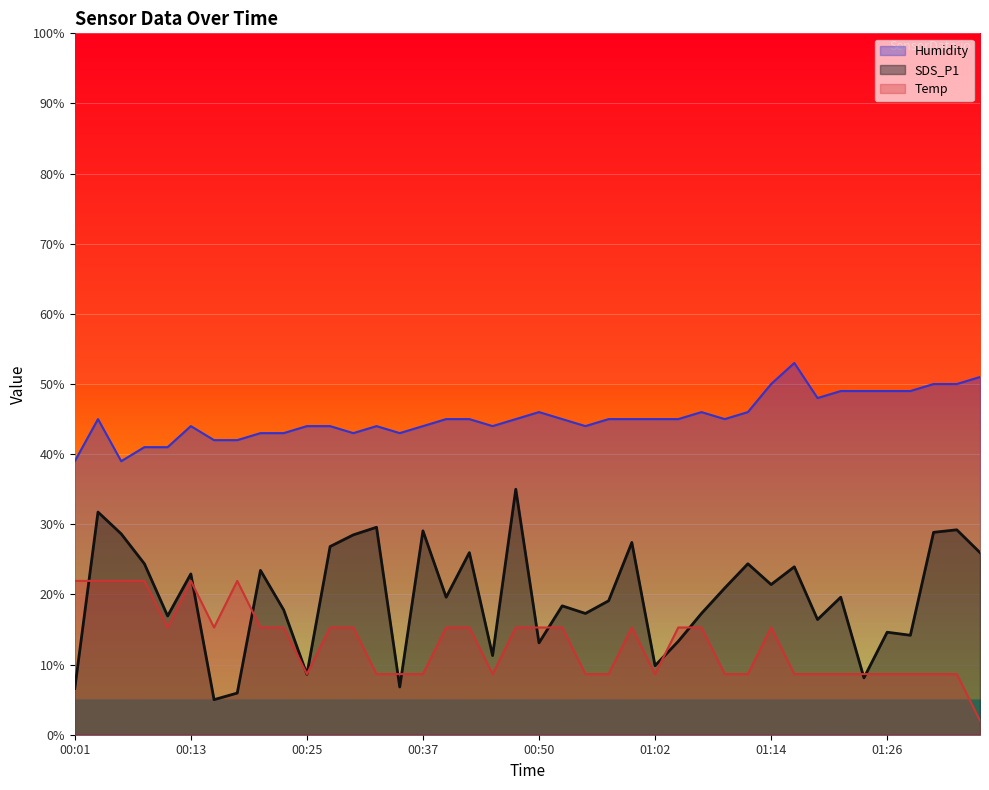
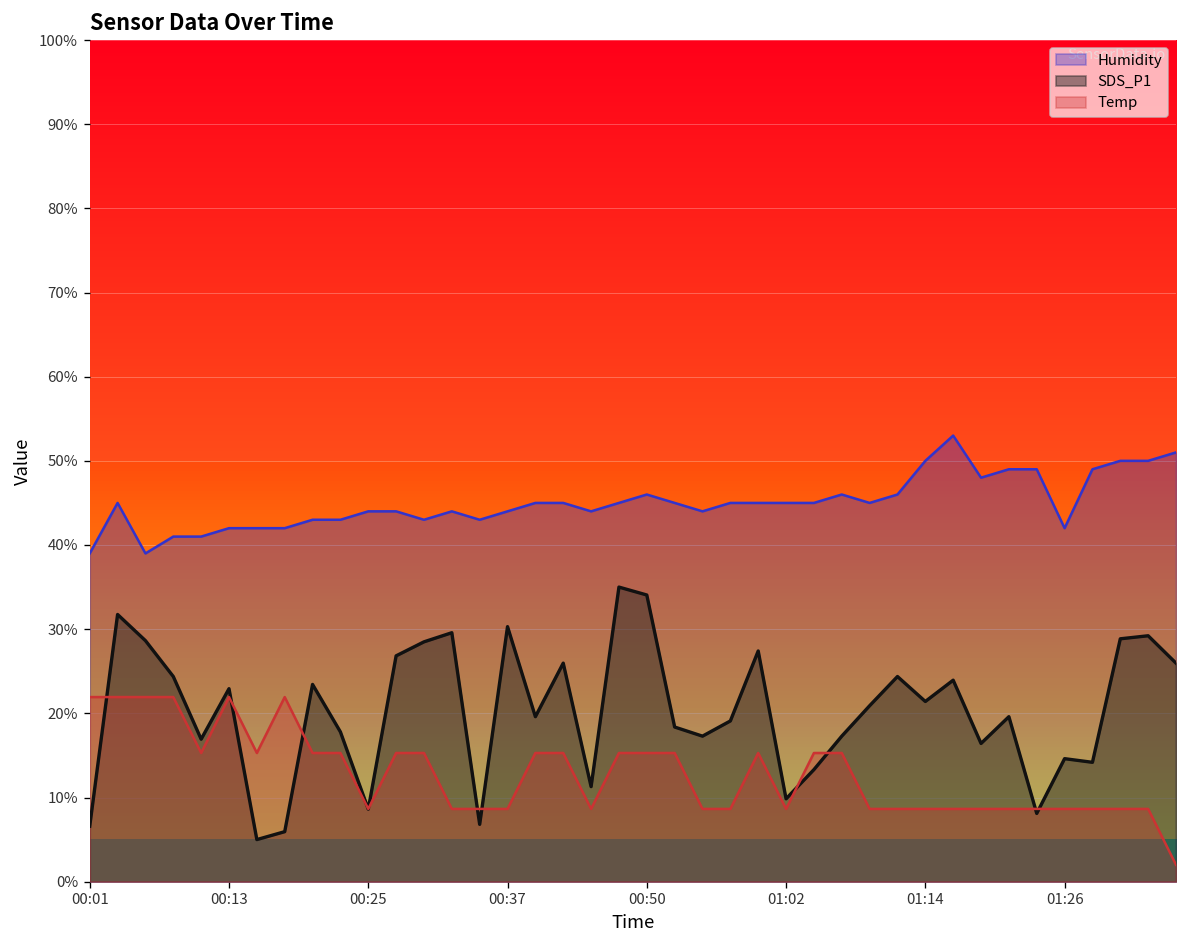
Humidity, 00:13: 44% -> 42%
SDS_P1, 00:37: 29% -> 30%
SDS_P1, 00:50: 13% -> 34%
Temp, 01:14: 15% -> 9%
Humidity, 01:26: 49% -> 42%
